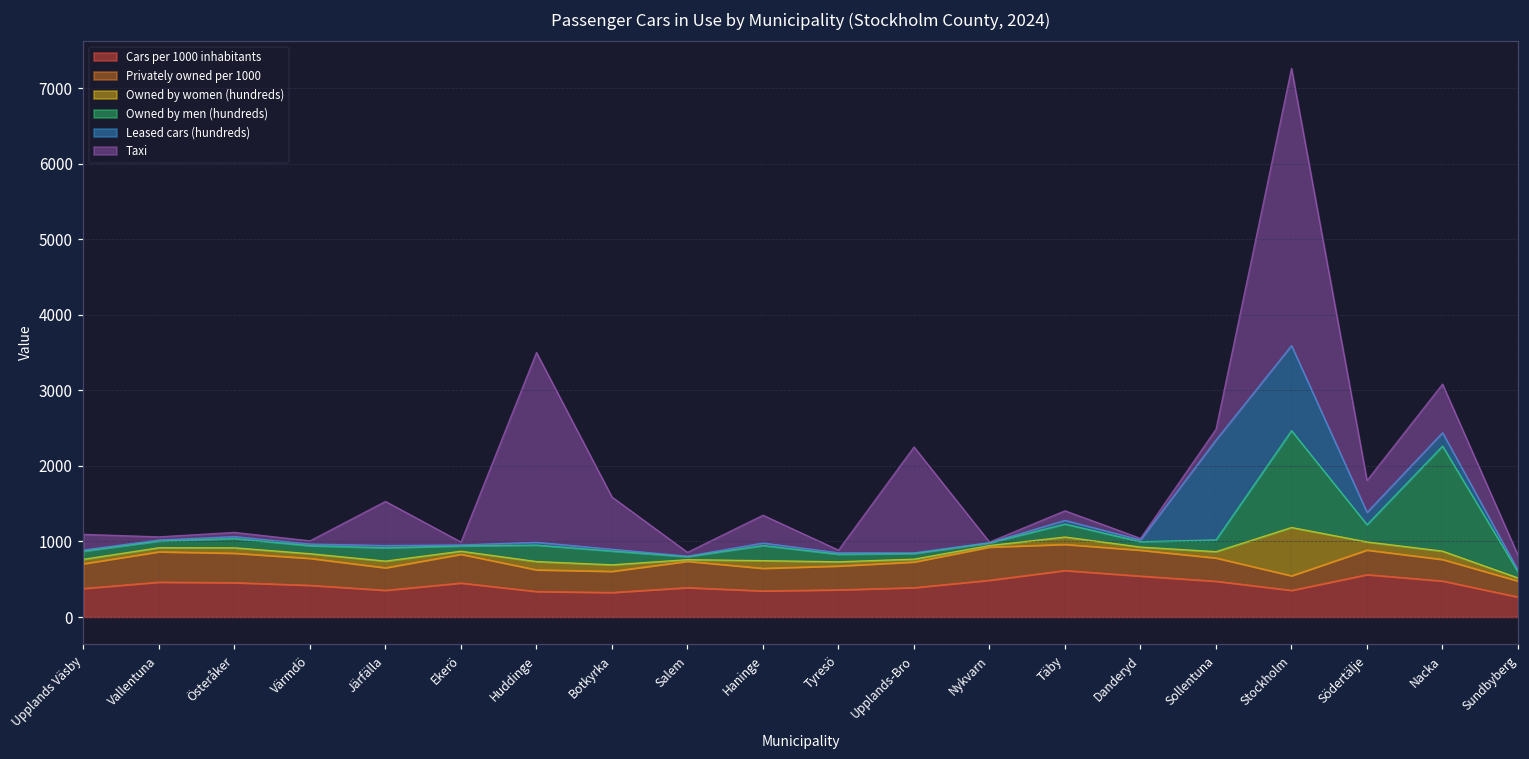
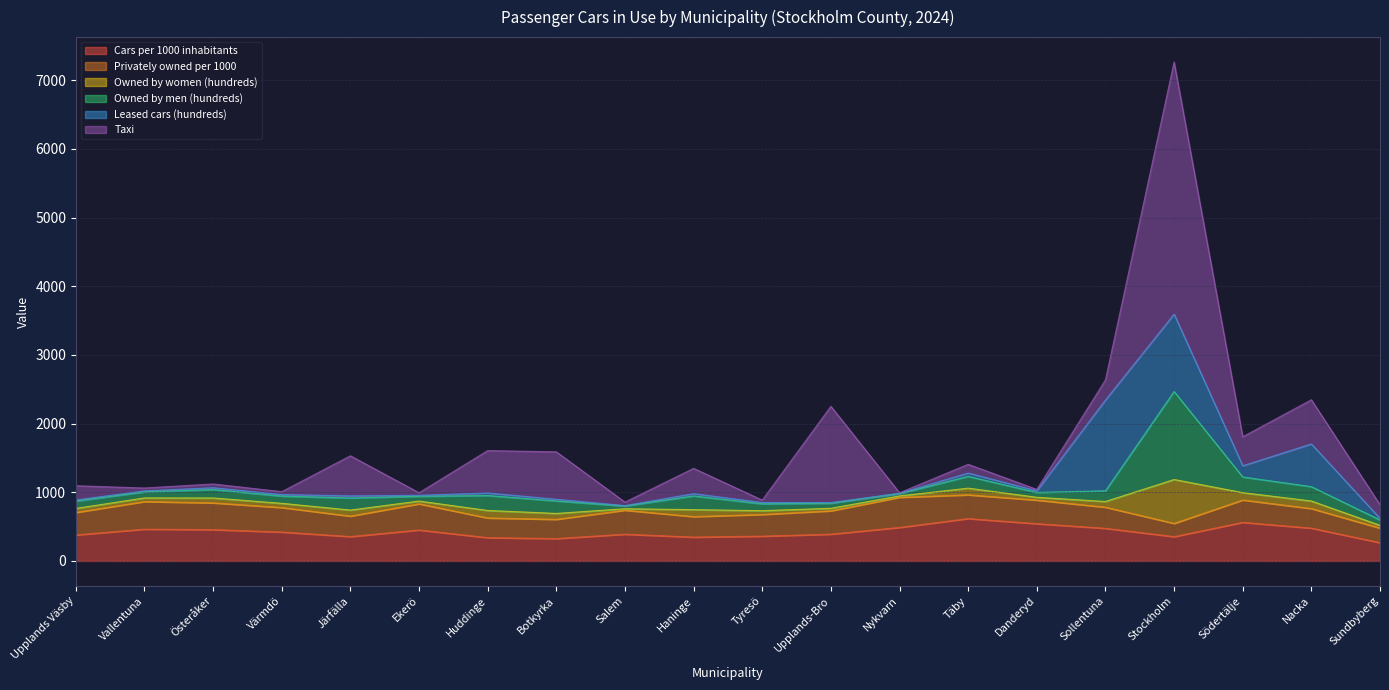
Taxi, Huddinge: 2500 -> 600
Taxi, Sollentuna: 100 -> 300
Owned by men (hundreds), Nacka: 1400 -> 200
Leased cars (hundreds), Nacka: 200 -> 600
